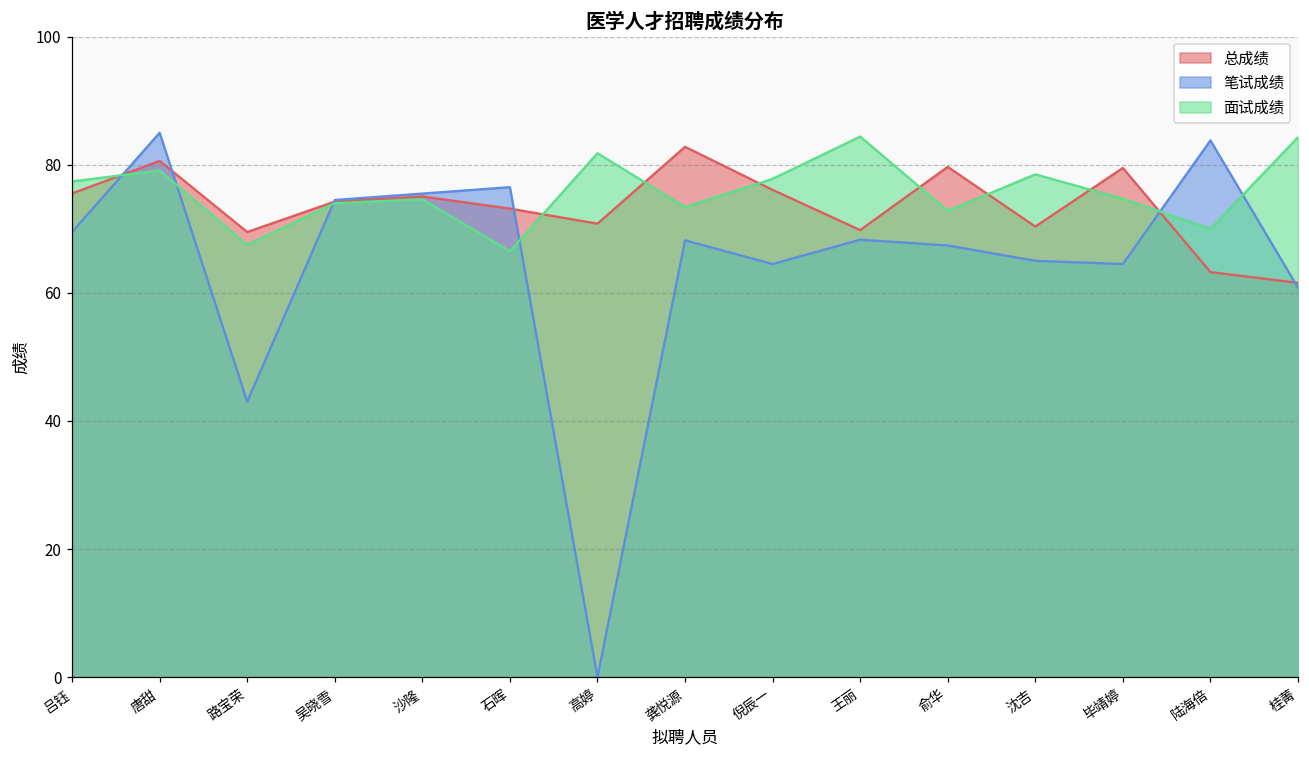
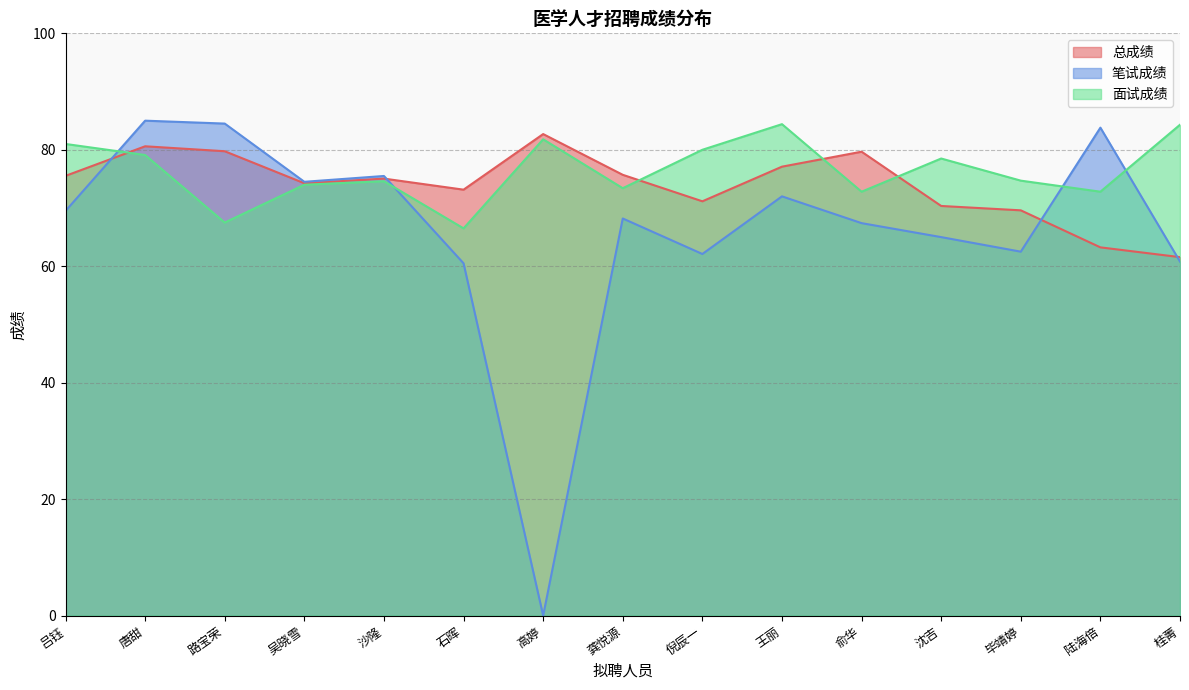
面试成绩, 吕钰: 77 -> 81
总成绩, 路宝荣: 70 -> 80
笔试成绩, 路宝荣: 43 -> 85
笔试成绩, 石晖: 77 -> 61
总成绩, 高婷: 71 -> 83
总成绩, 龚悦源: 83 -> 76
总成绩, 倪辰一: 76 -> 71
笔试成绩, 倪辰一: 65 -> 62
面试成绩, 倪辰一: 78 -> 80
总成绩, 王丽: 70 -> 77
笔试成绩, 王丽: 68 -> 72
总成绩, 毕靖婷: 80 -> 70
笔试成绩, 毕靖婷: 65 -> 63
面试成绩, 陆海倍: 70 -> 73
